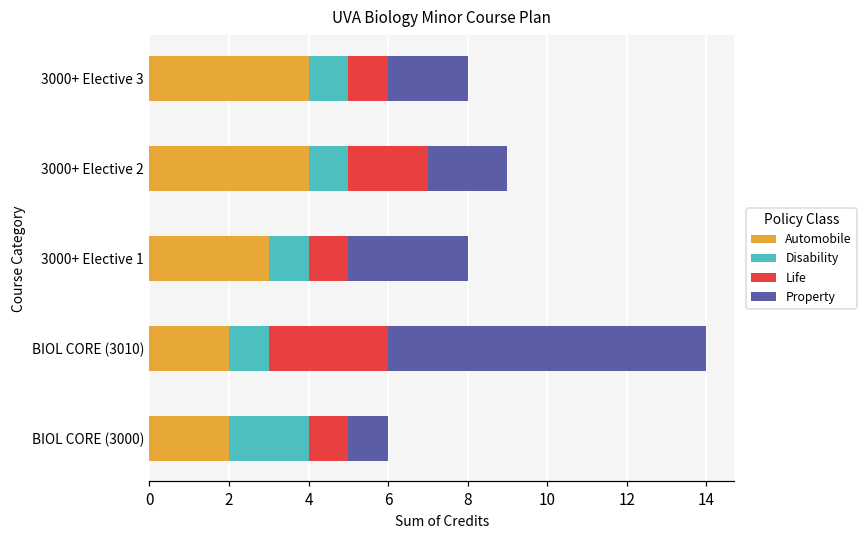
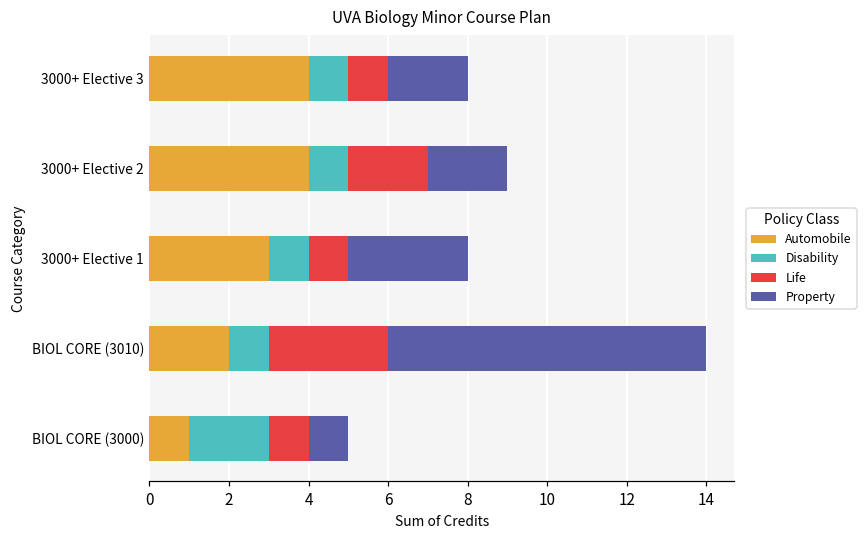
Automobile, BIOL CORE (3000): 2 -> 1
